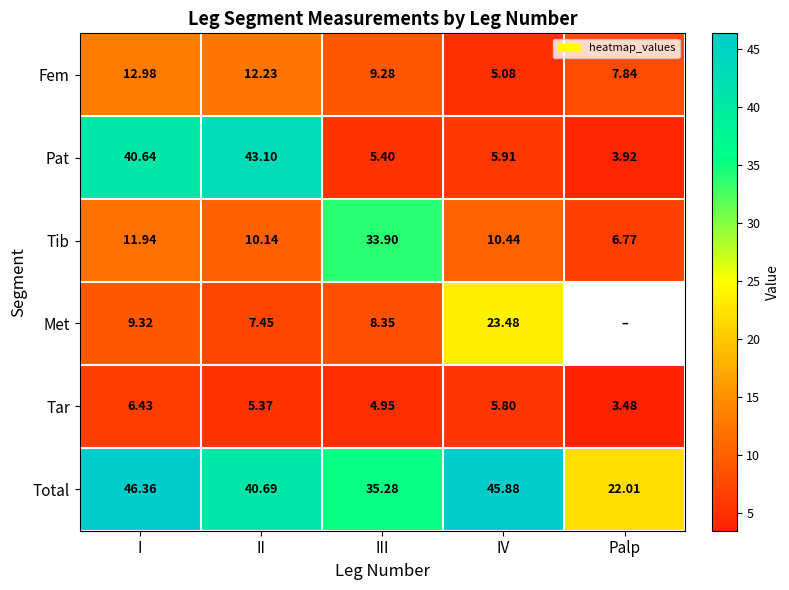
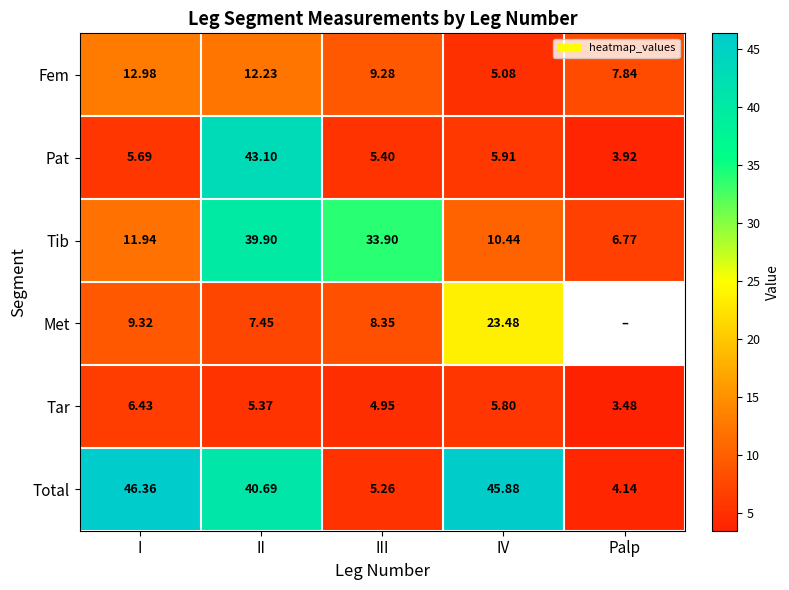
Pat, I: 40.64 -> 5.69
Tib, II: 10.14 -> 39.90
Total, III: 35.28 -> 5.26
Total, Palp: 22.01 -> 4.14
